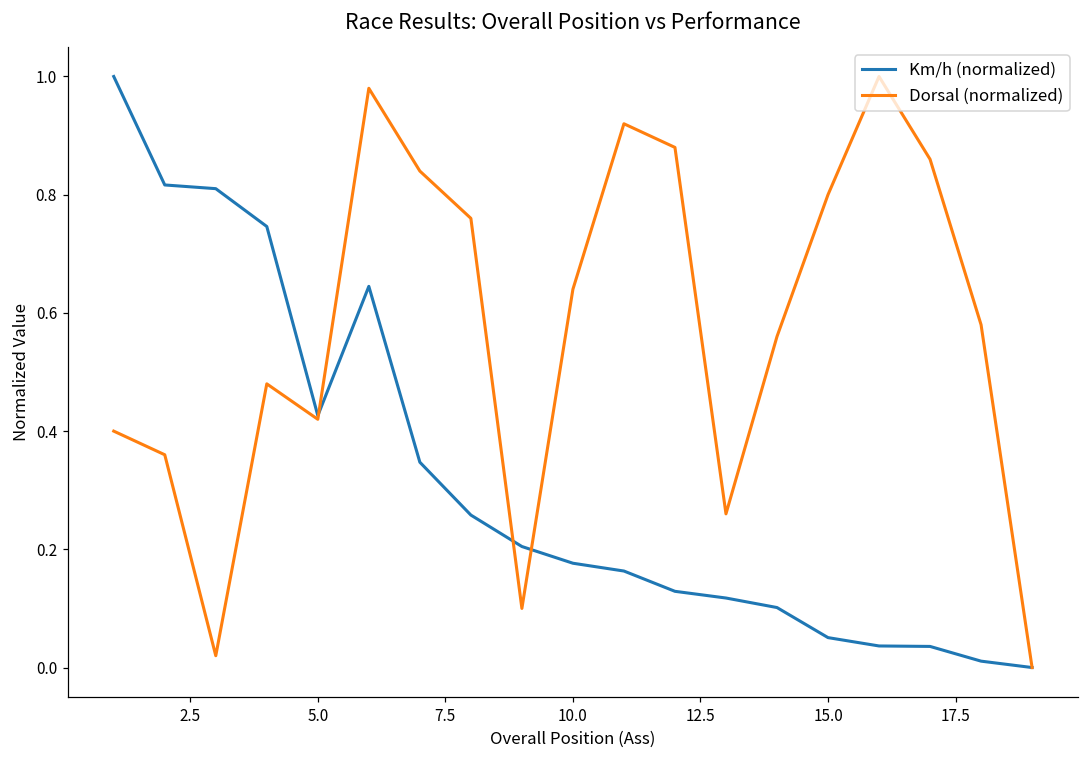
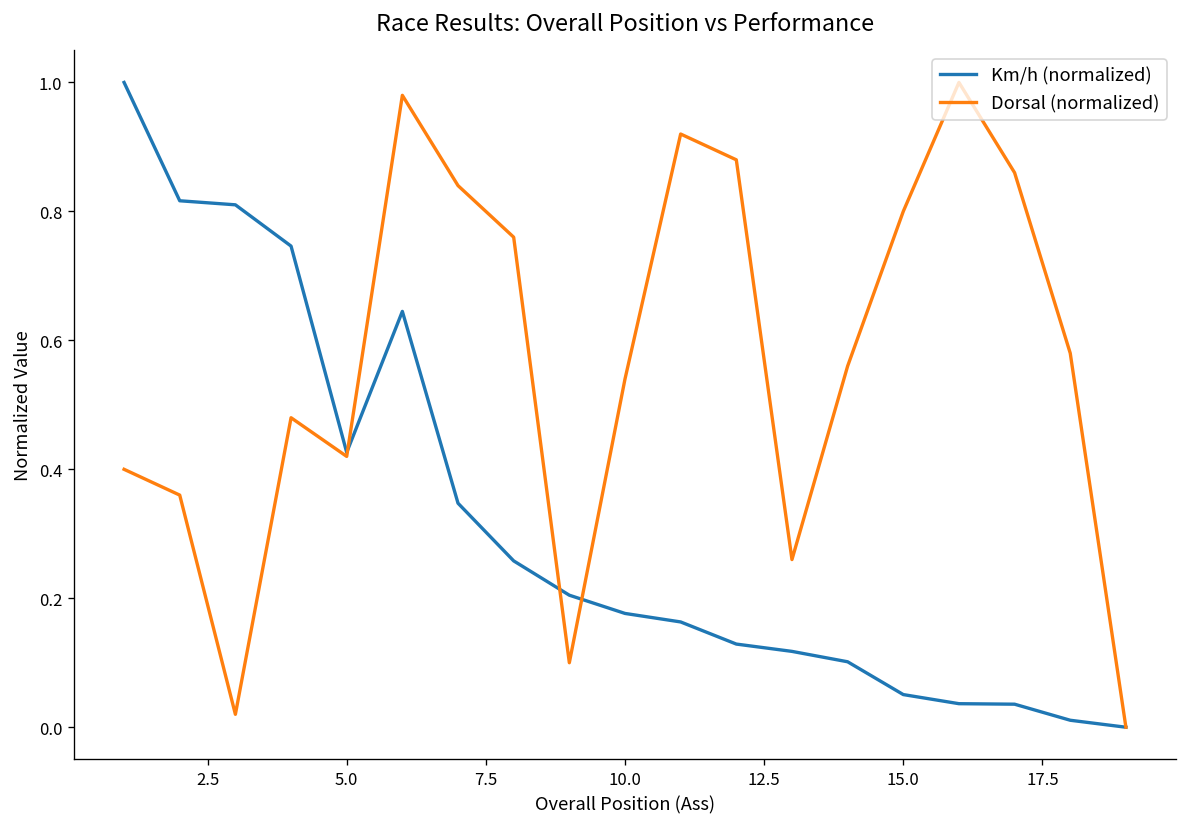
Dorsal (normalized), 10.0: 0.64 -> 0.54
